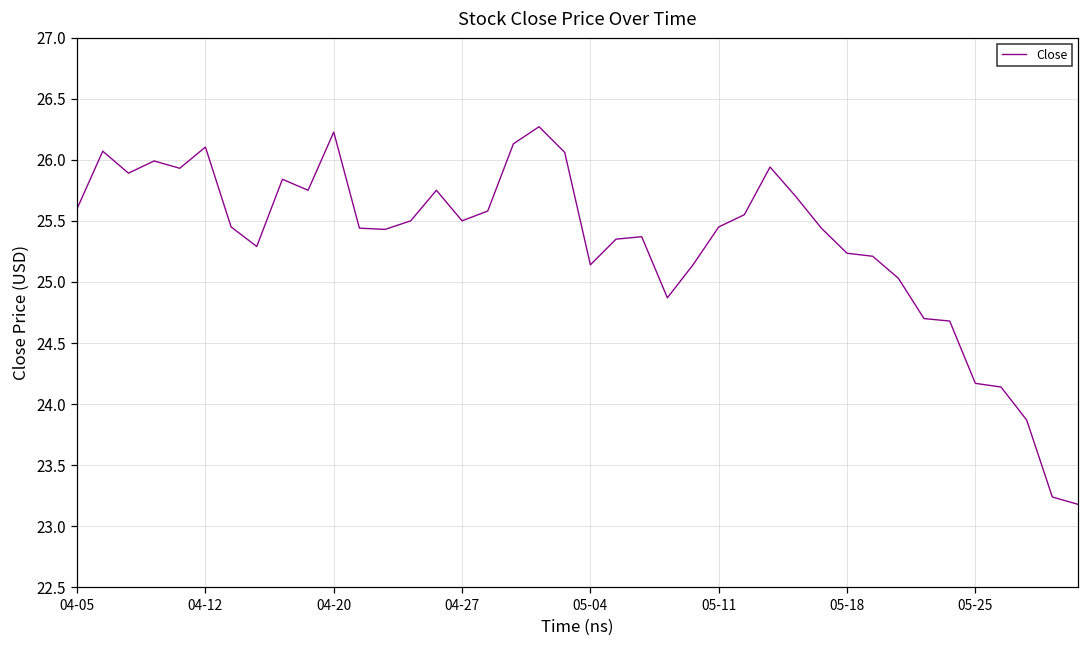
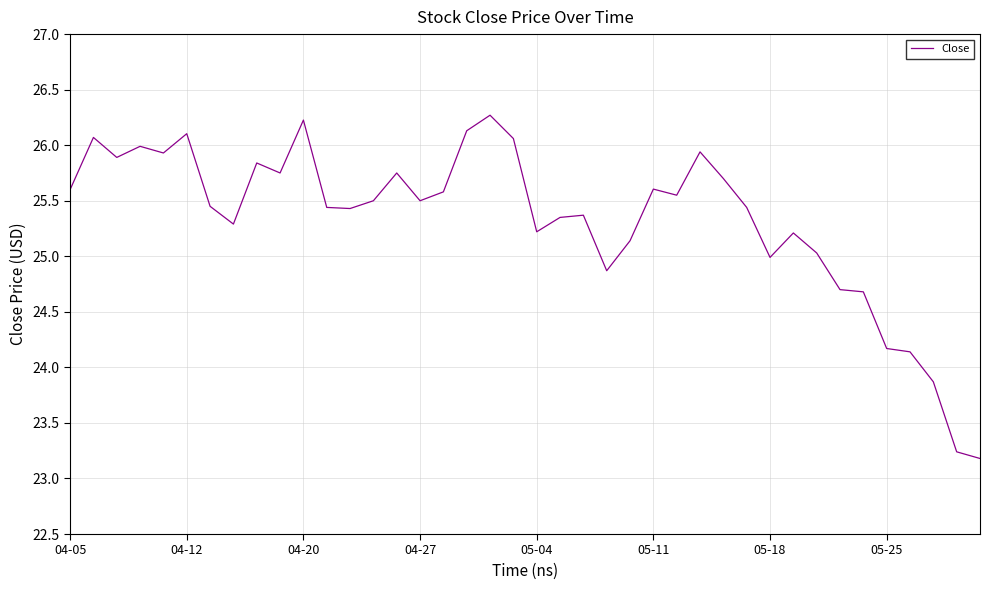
05-04: 25.14 -> 25.22
05-11: 25.45 -> 25.60
05-18: 25.23 -> 24.99
